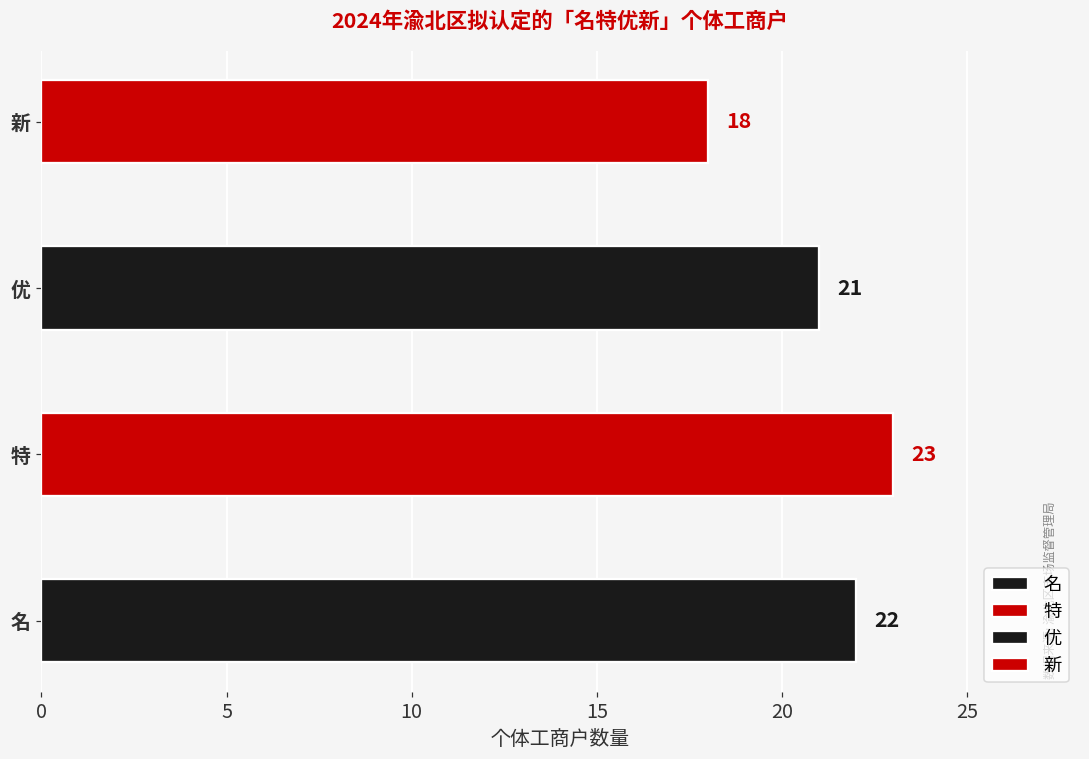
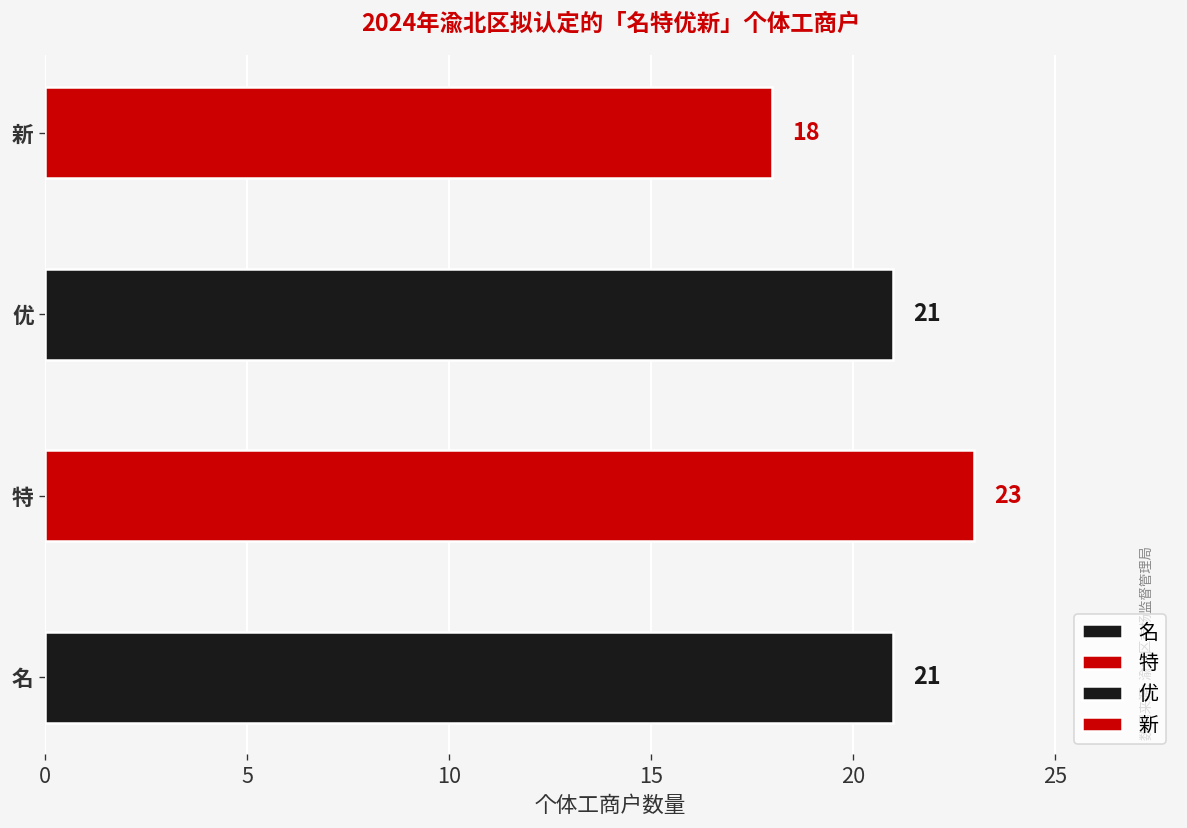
名: 22 -> 21
